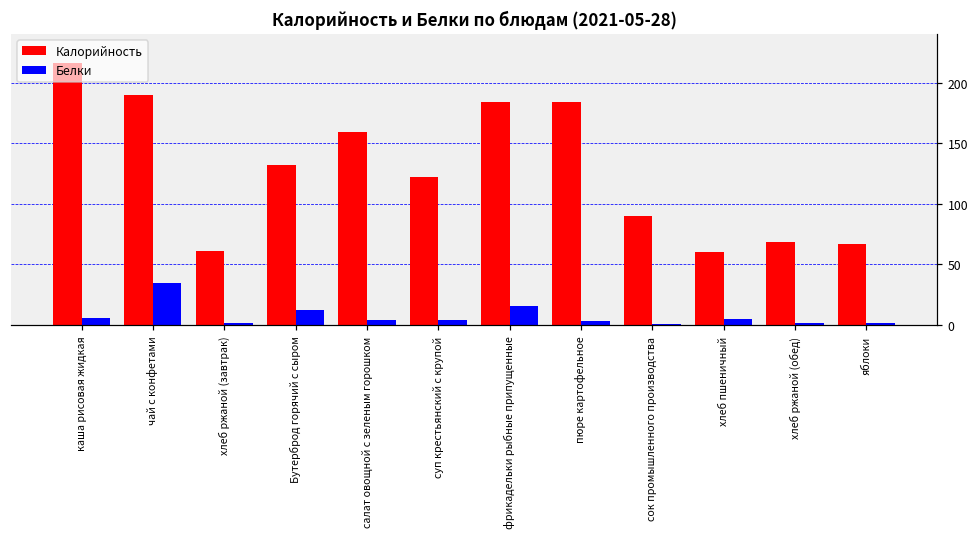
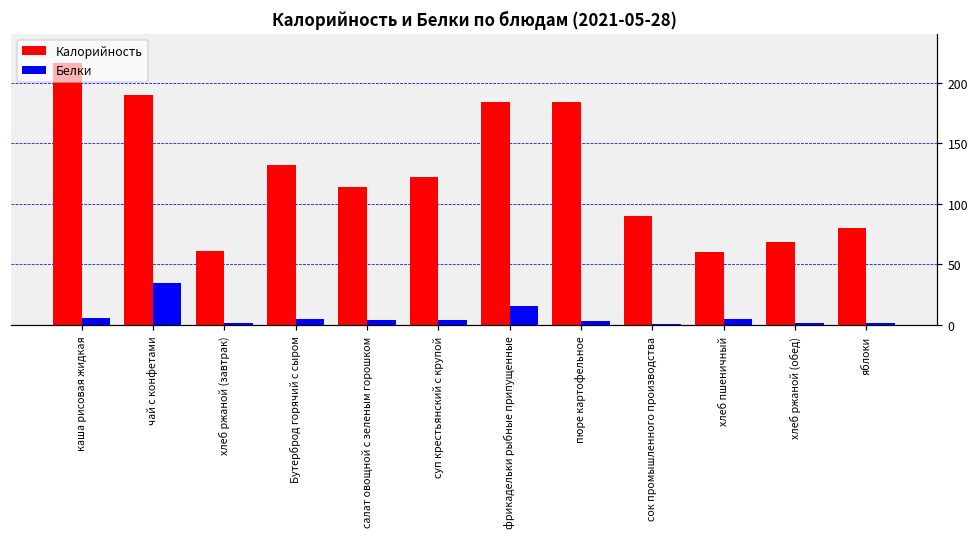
Белки, Бутерброд горячий с сыром: 12 -> 5
Калорийность, салат овощной с зеленым горошком: 159 -> 114
Калорийность, яблоки: 67 -> 80
